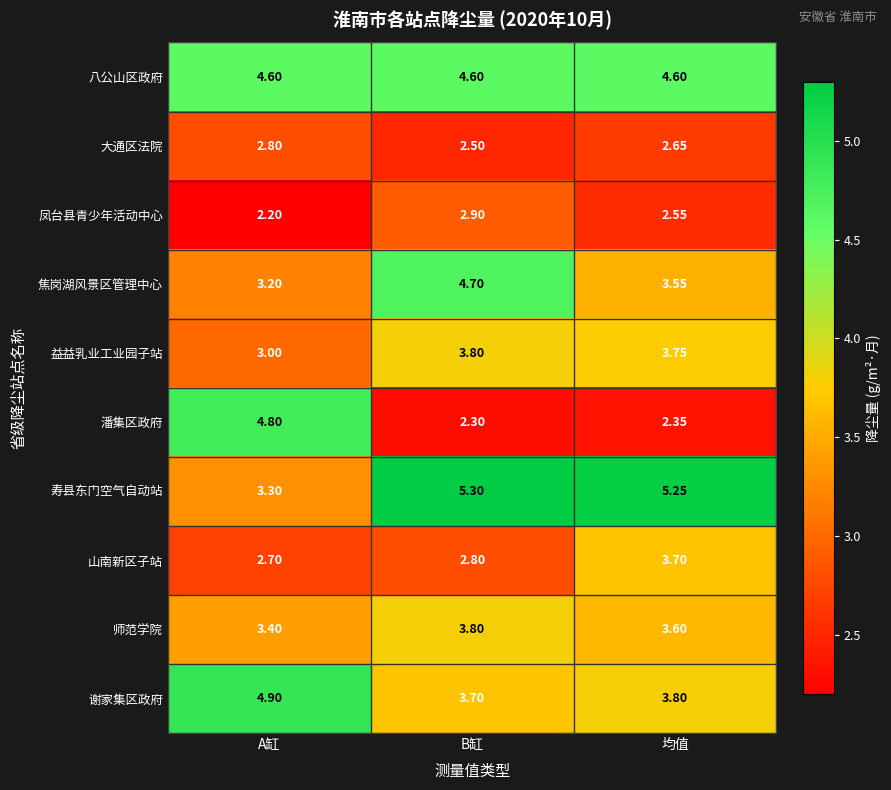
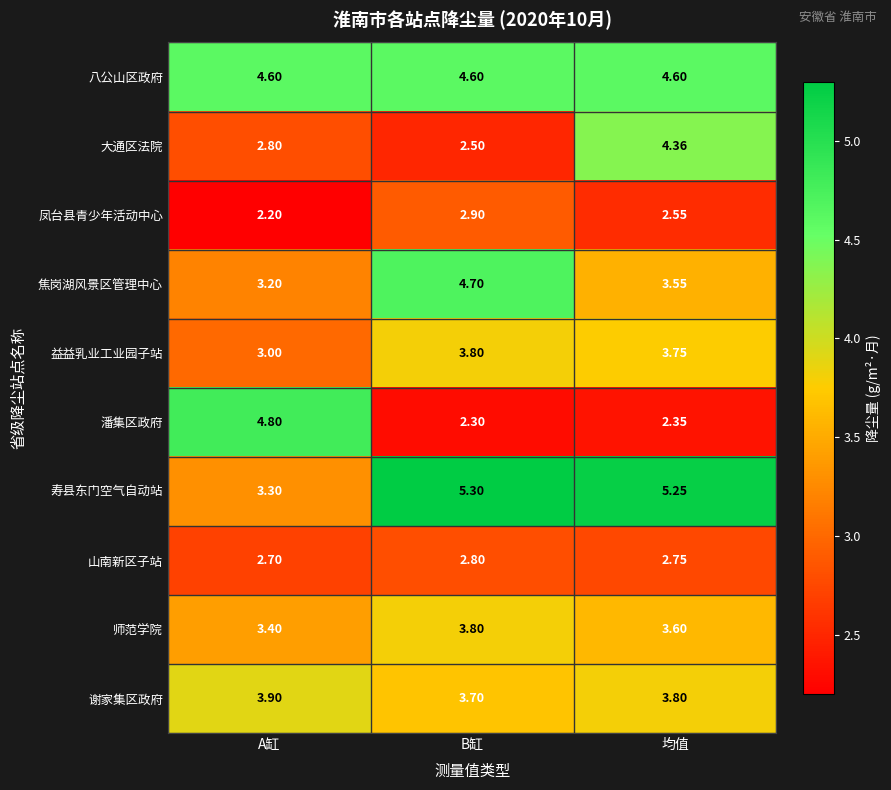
大通区法院, 均值: 2.65 -> 4.36
山南新区子站, 均值: 3.70 -> 2.75
谢家集区政府, A缸: 4.90 -> 3.90
